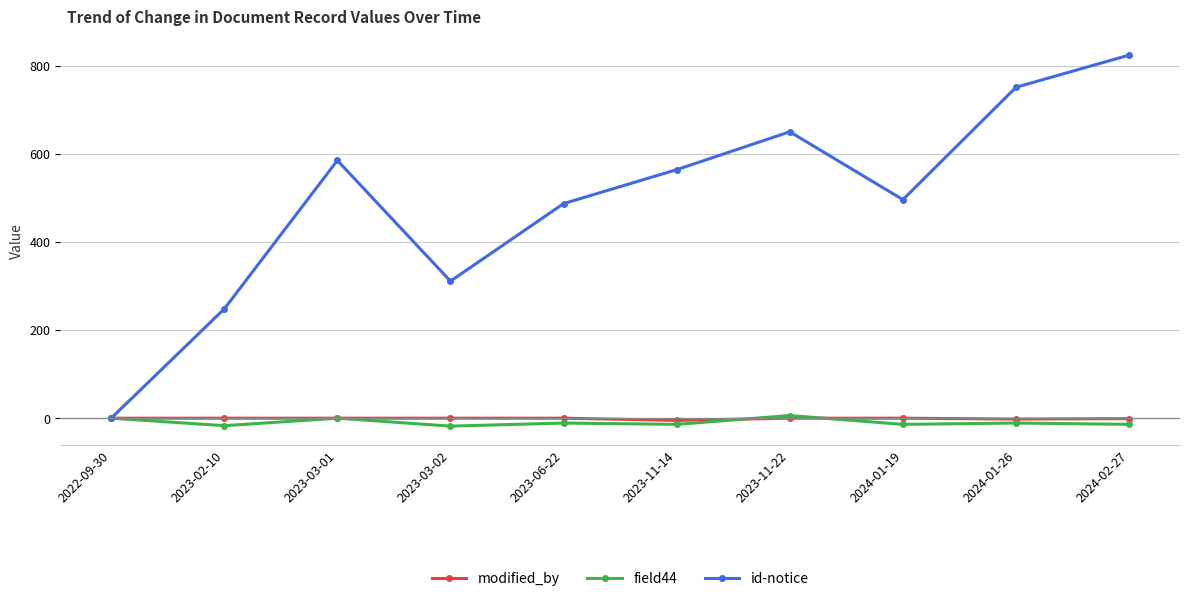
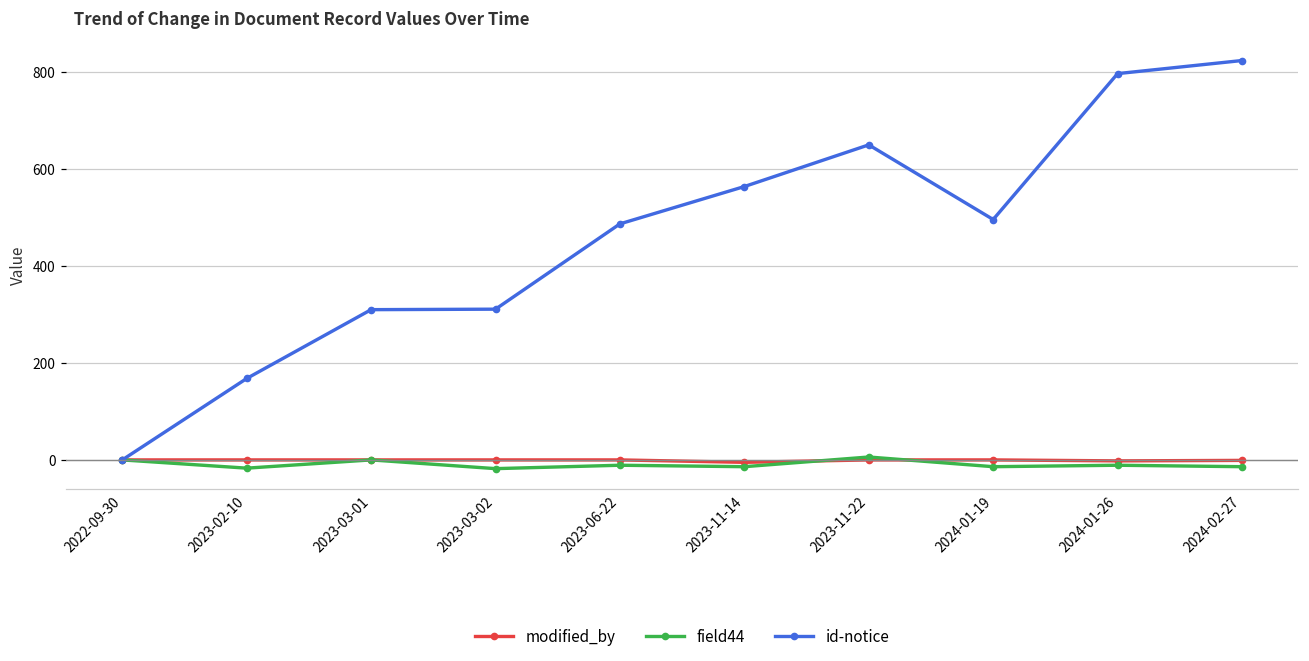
id-notice, 2023-02-10: 250 -> 170
id-notice, 2023-03-01: 590 -> 310
id-notice, 2024-01-26: 750 -> 800
